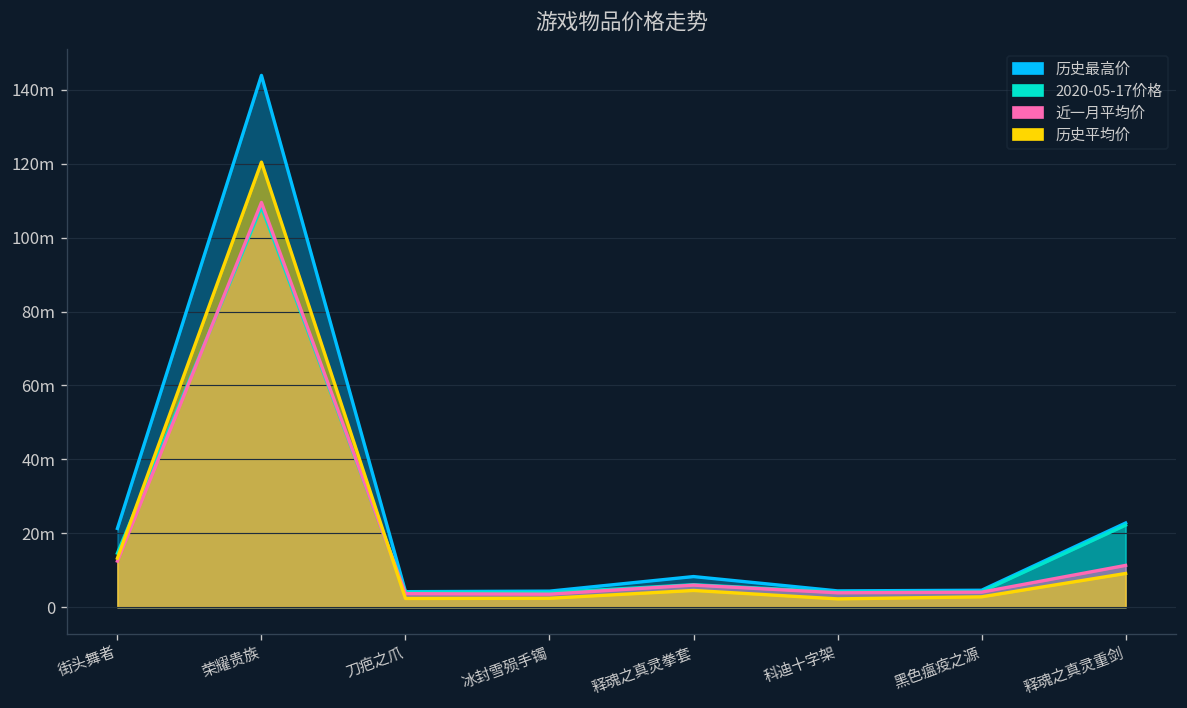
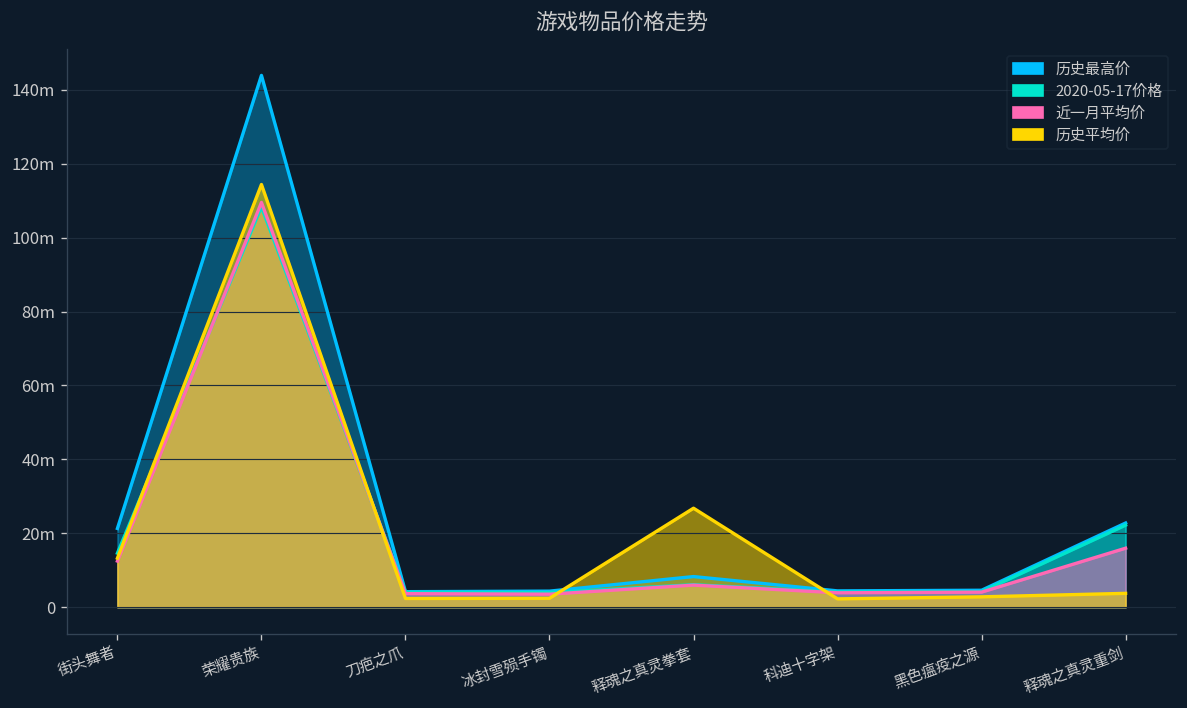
历史平均价, 荣耀贵族: 120m -> 114m
历史平均价, 释魂之真灵拳套: 5m -> 27m
近一月平均价, 释魂之真灵重剑: 11m -> 16m
历史平均价, 释魂之真灵重剑: 9m -> 4m
